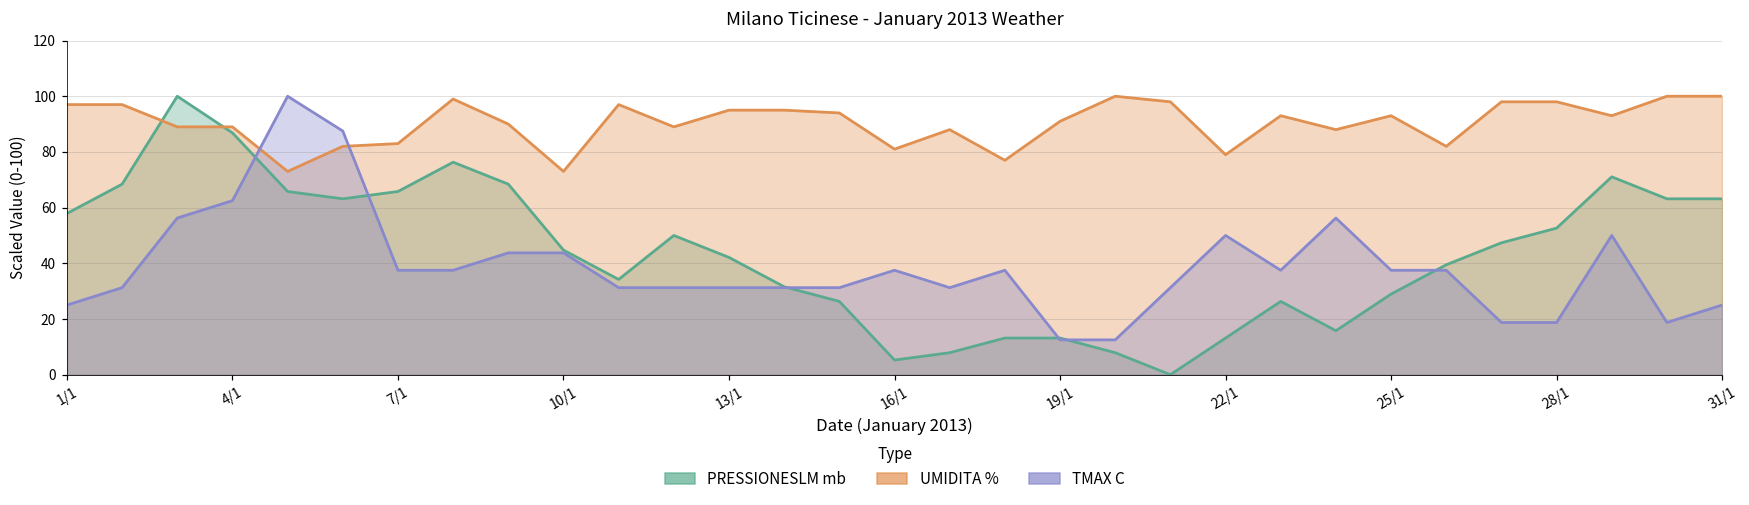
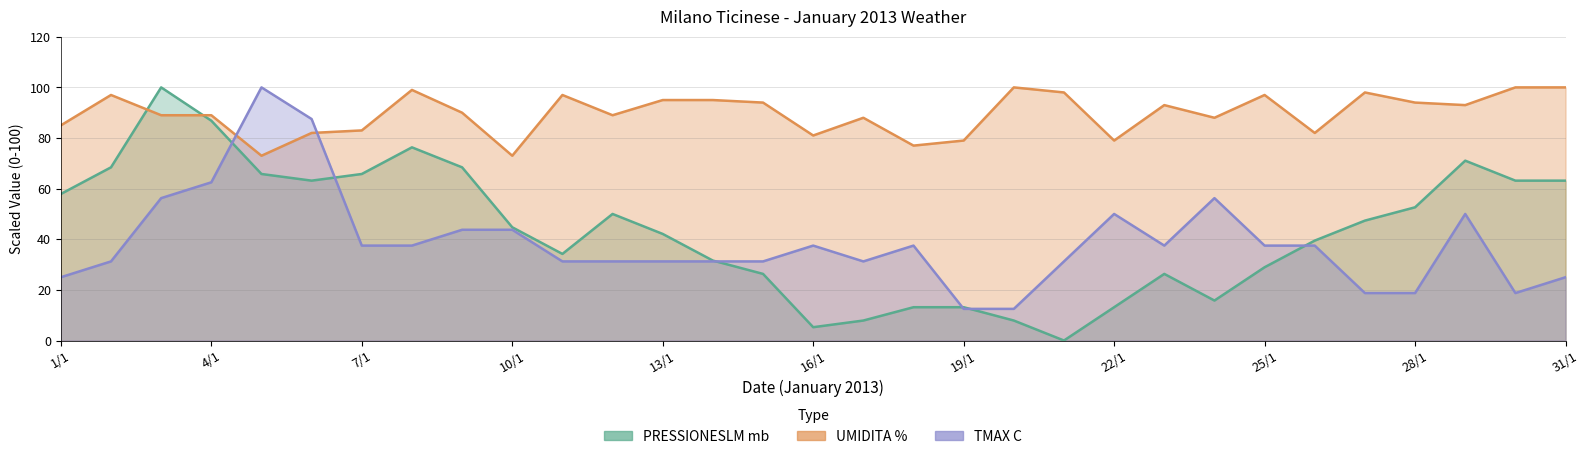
UMIDITA %, 1/1: 97 -> 85
UMIDITA %, 19/1: 91 -> 79
UMIDITA %, 25/1: 93 -> 97
UMIDITA %, 28/1: 98 -> 94
